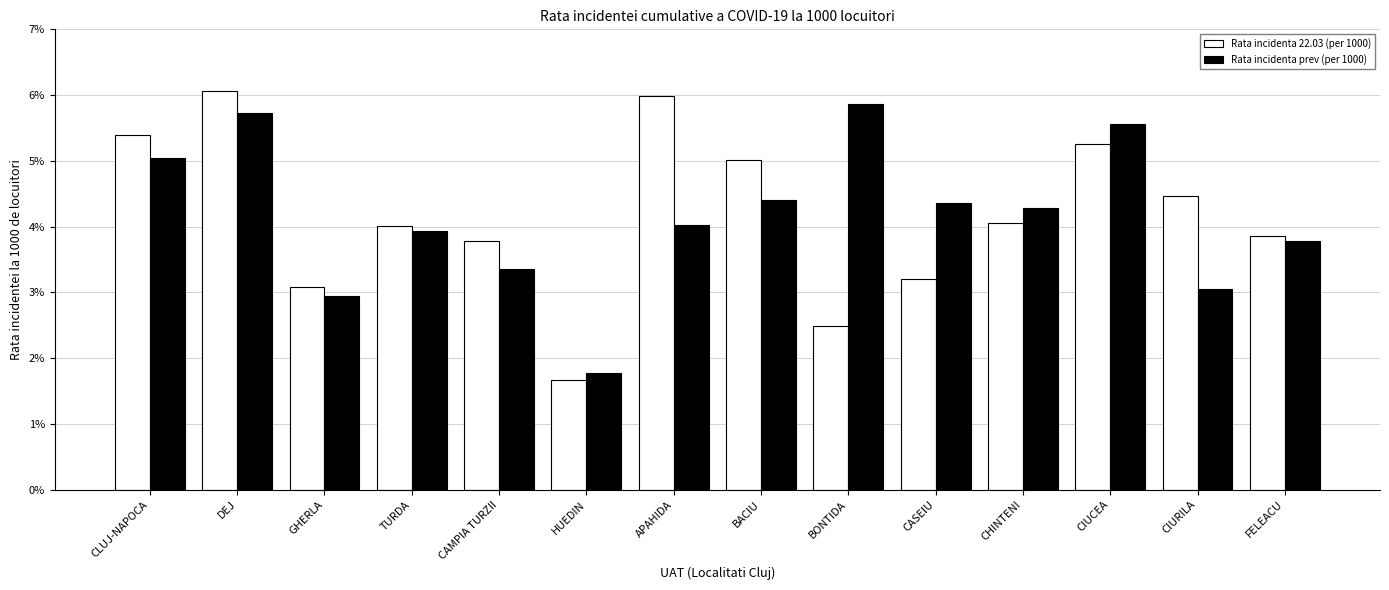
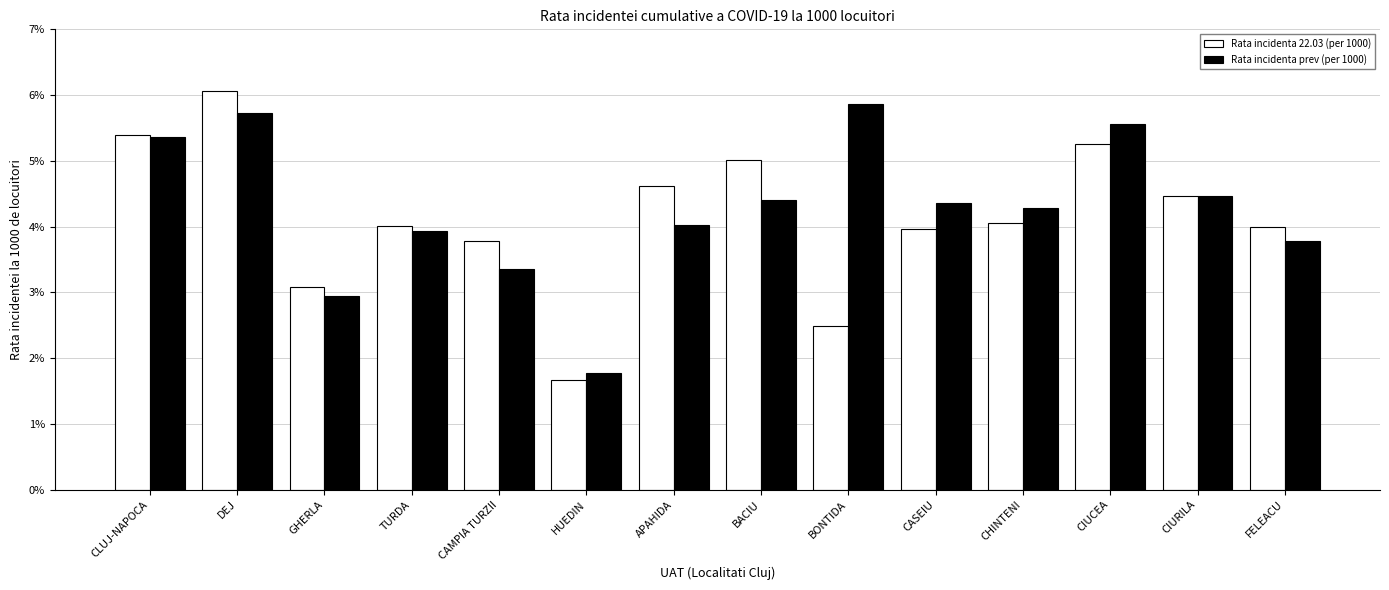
Rata incidenta prev (per 1000), CLUJ-NAPOCA: 5.1% -> 5.4%
Rata incidenta 22.03 (per 1000), APAHIDA: 6.0% -> 4.6%
Rata incidenta 22.03 (per 1000), CASEIU: 3.2% -> 4.0%
Rata incidenta prev (per 1000), CIURILA: 3.1% -> 4.5%
Rata incidenta 22.03 (per 1000), FELEACU: 3.9% -> 4.0%
